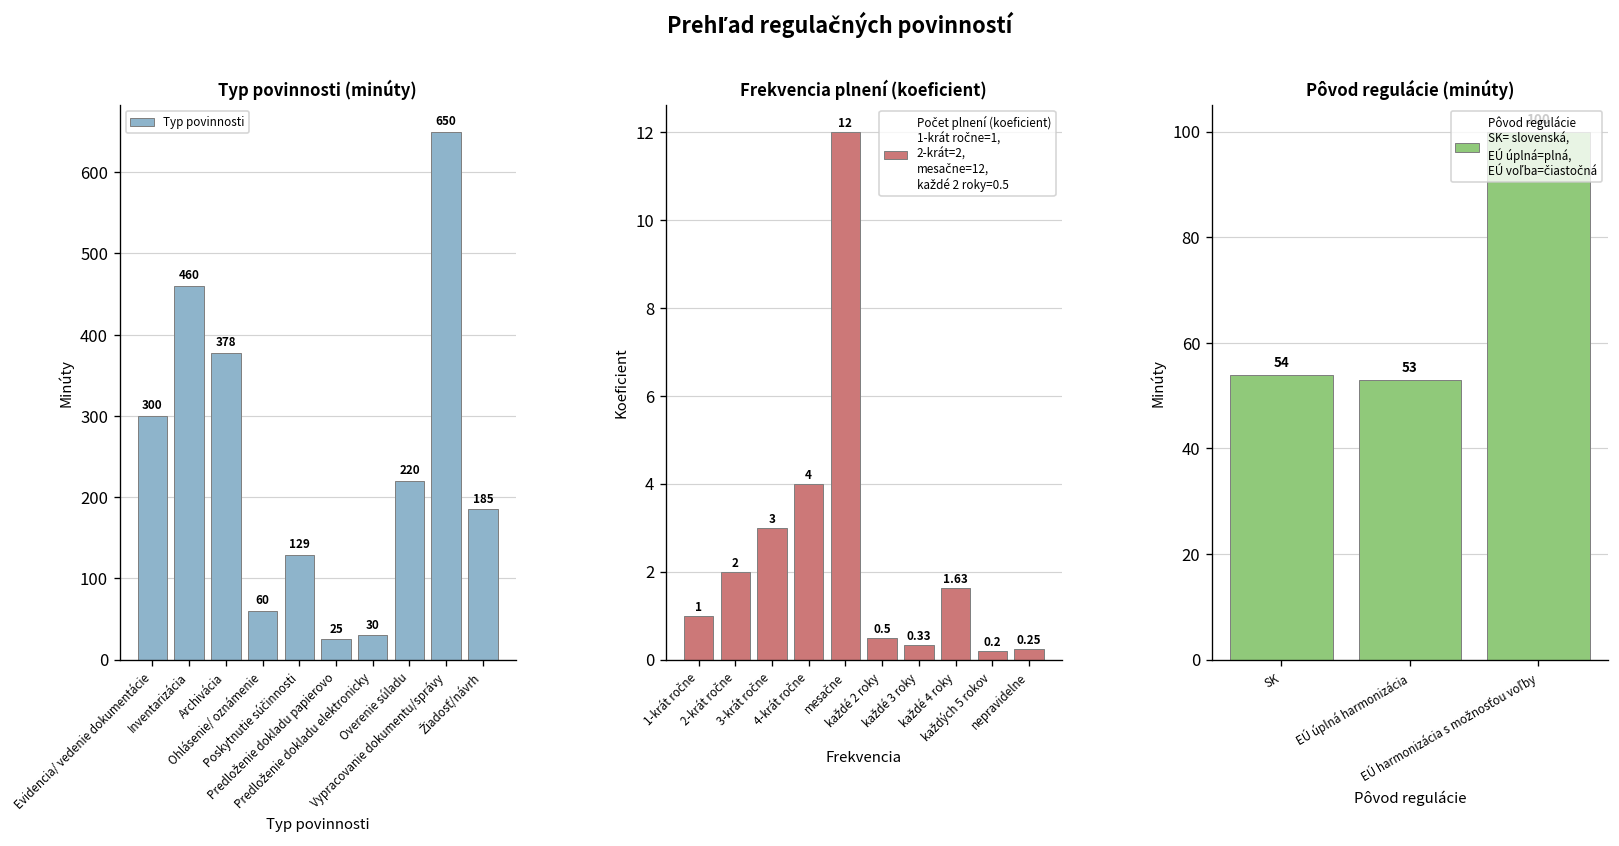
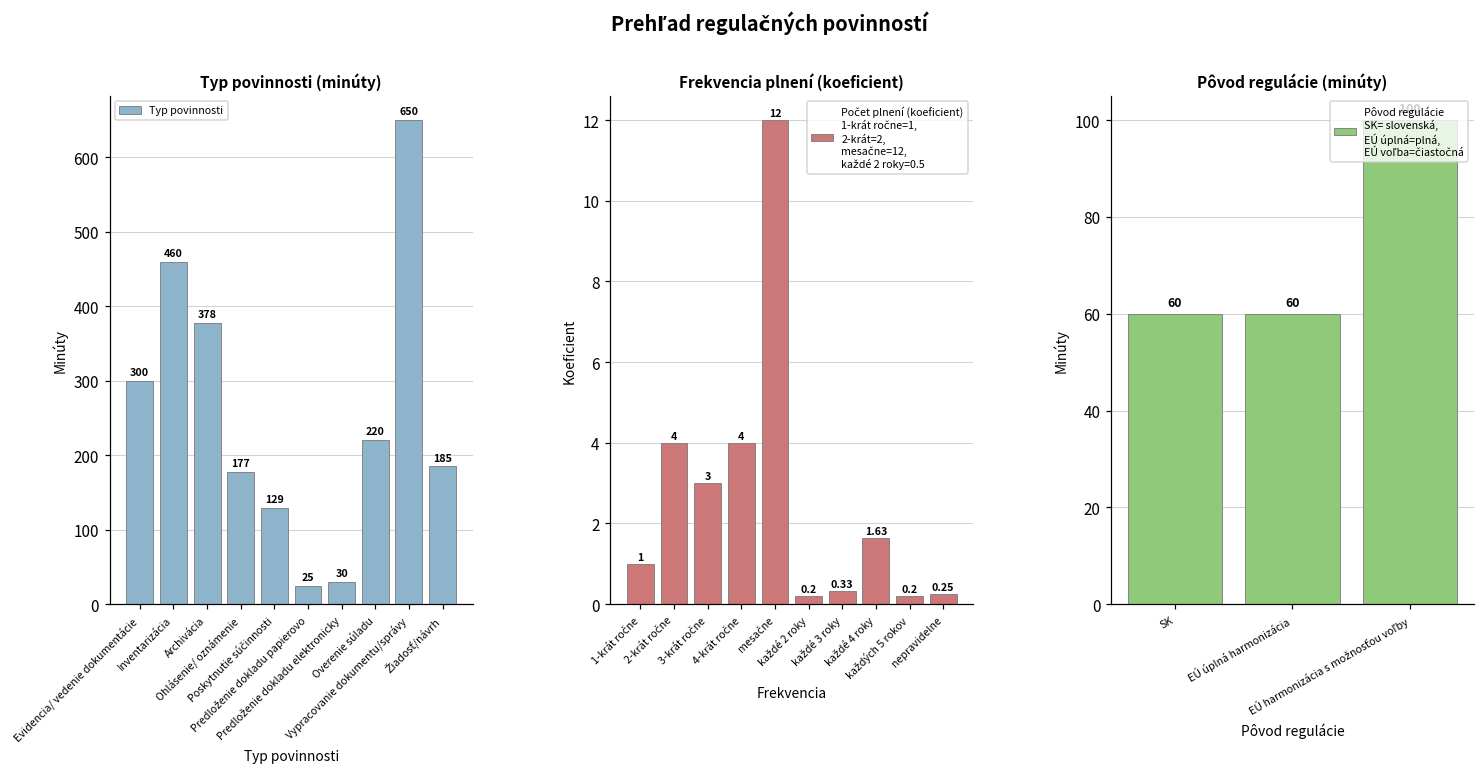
Typ povinnosti (minúty), Ohlásenie/ oznámenie: 60 -> 177
Frekvencia plnení (koeficient), 2-krát ročne: 2 -> 4
Frekvencia plnení (koeficient), každé 2 roky: 0.5 -> 0.2
Pôvod regulácie (minúty), SK: 54 -> 60
Pôvod regulácie (minúty), EÚ úplná harmonizácia: 53 -> 60
